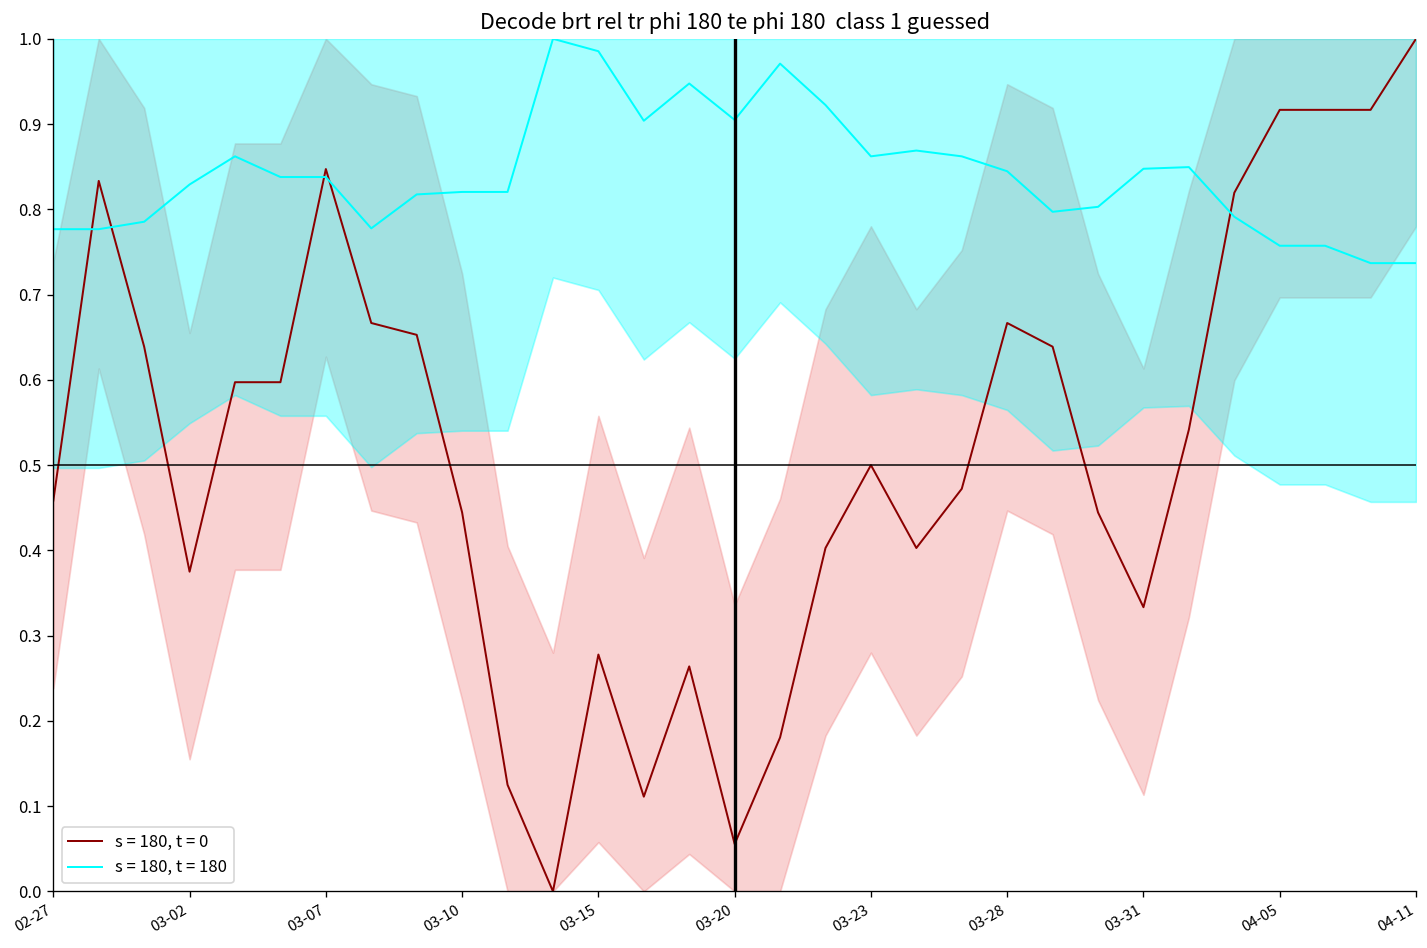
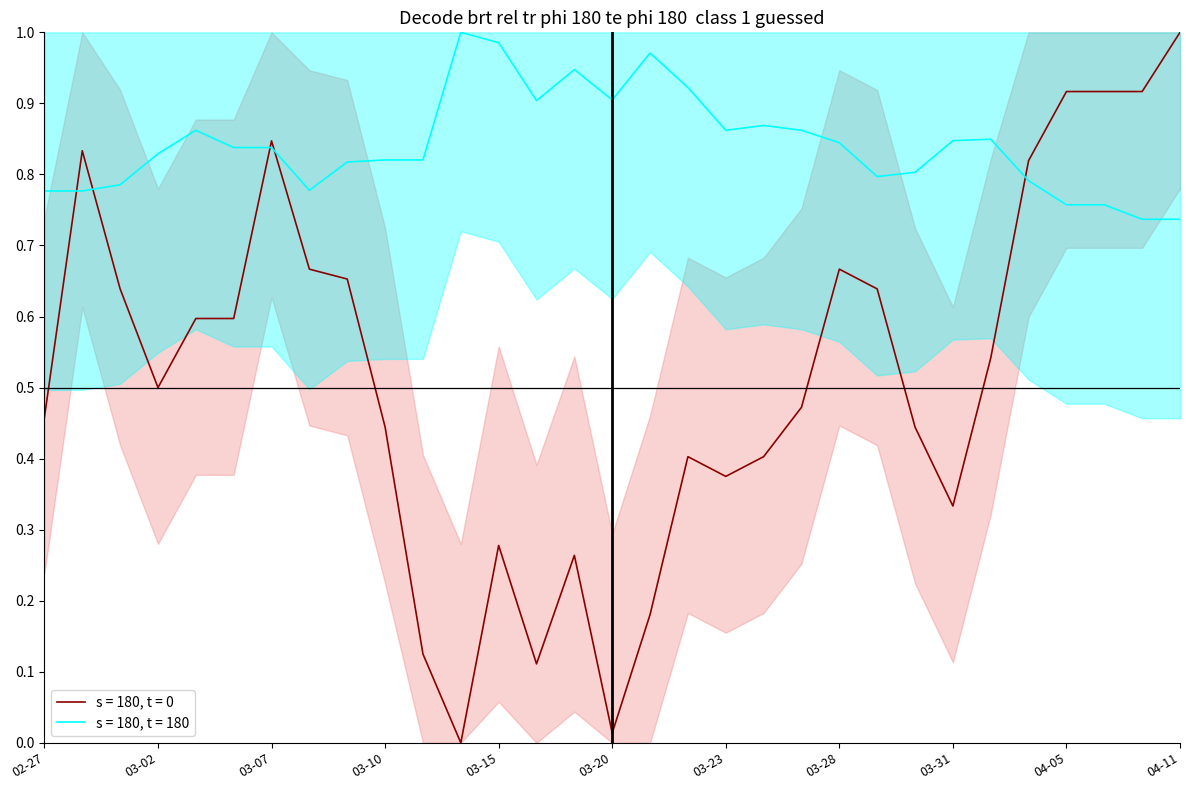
s = 180, t = 0, 03-02: 0.38 -> 0.50
s = 180, t = 0, 03-20: 0.06 -> 0.01
s = 180, t = 0, 03-23: 0.50 -> 0.38
